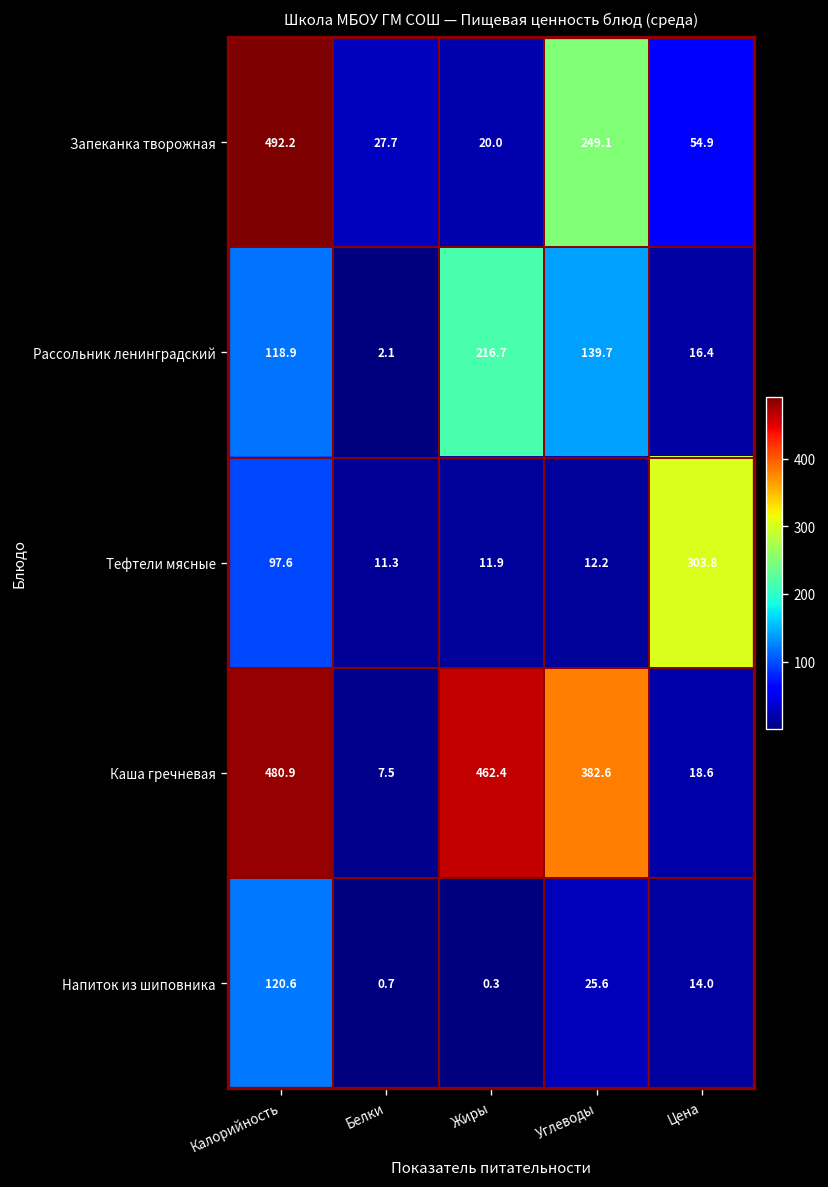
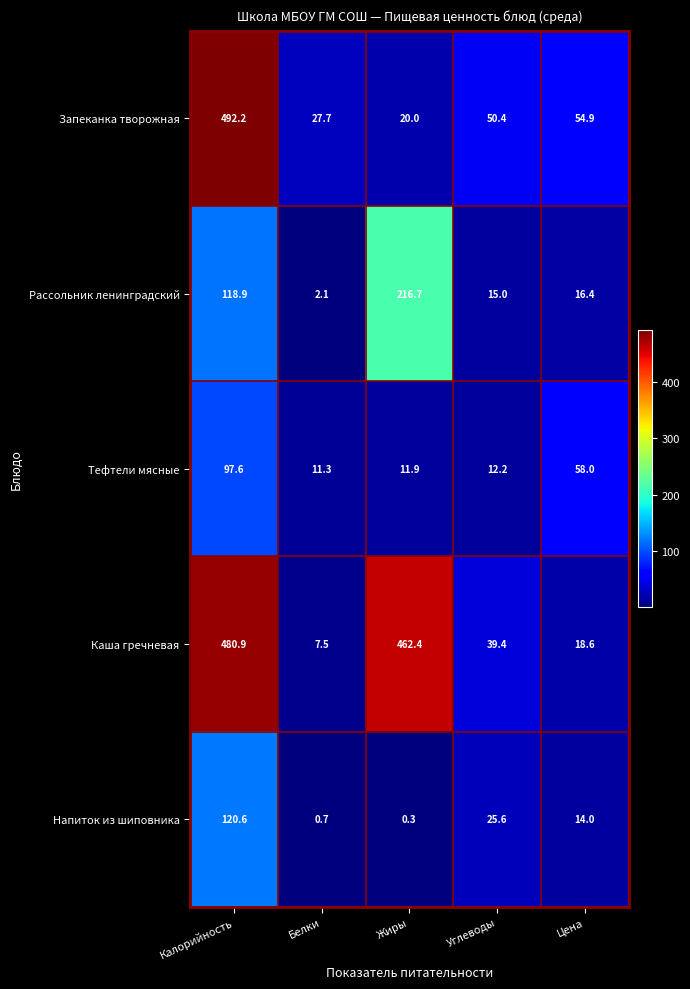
Запеканка творожная, Углеводы: 249.1 -> 50.4
Рассольник ленинградский, Углеводы: 139.7 -> 15.0
Тефтели мясные, Цена: 303.8 -> 58.0
Каша гречневая, Углеводы: 382.6 -> 39.4
